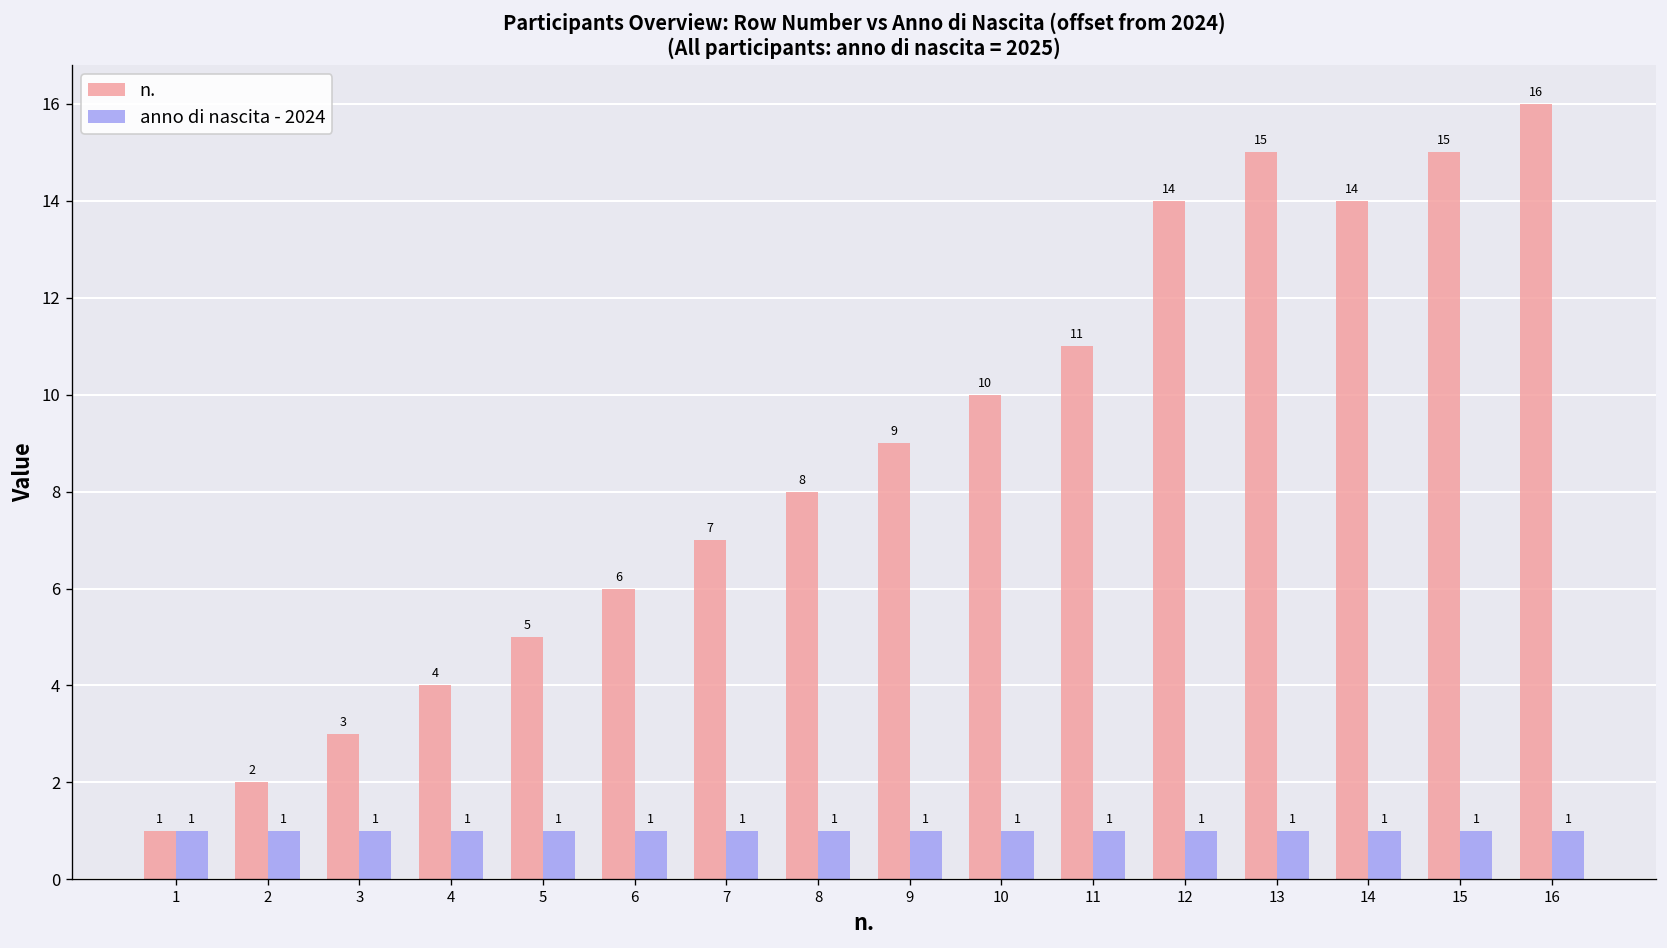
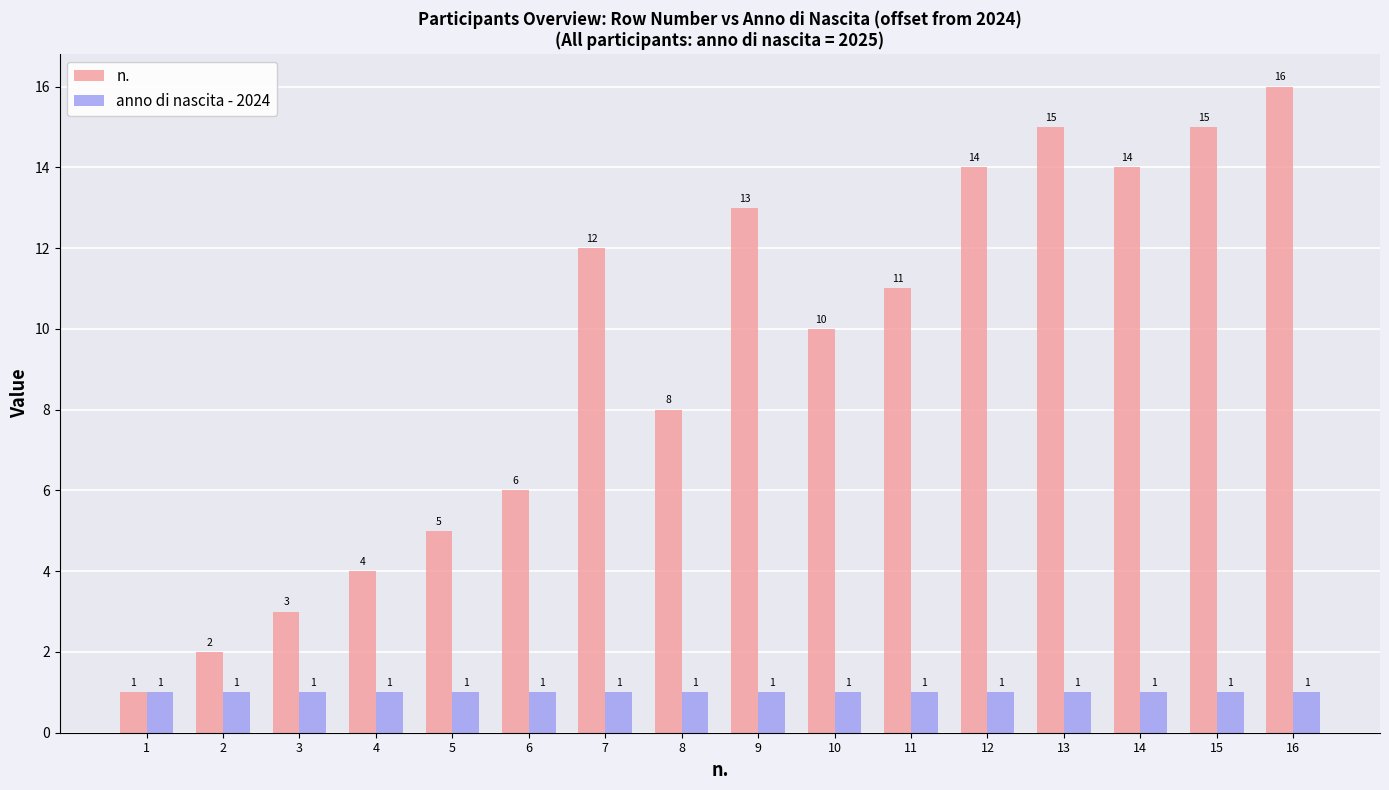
n., 7: 7 -> 12
n., 9: 9 -> 13
